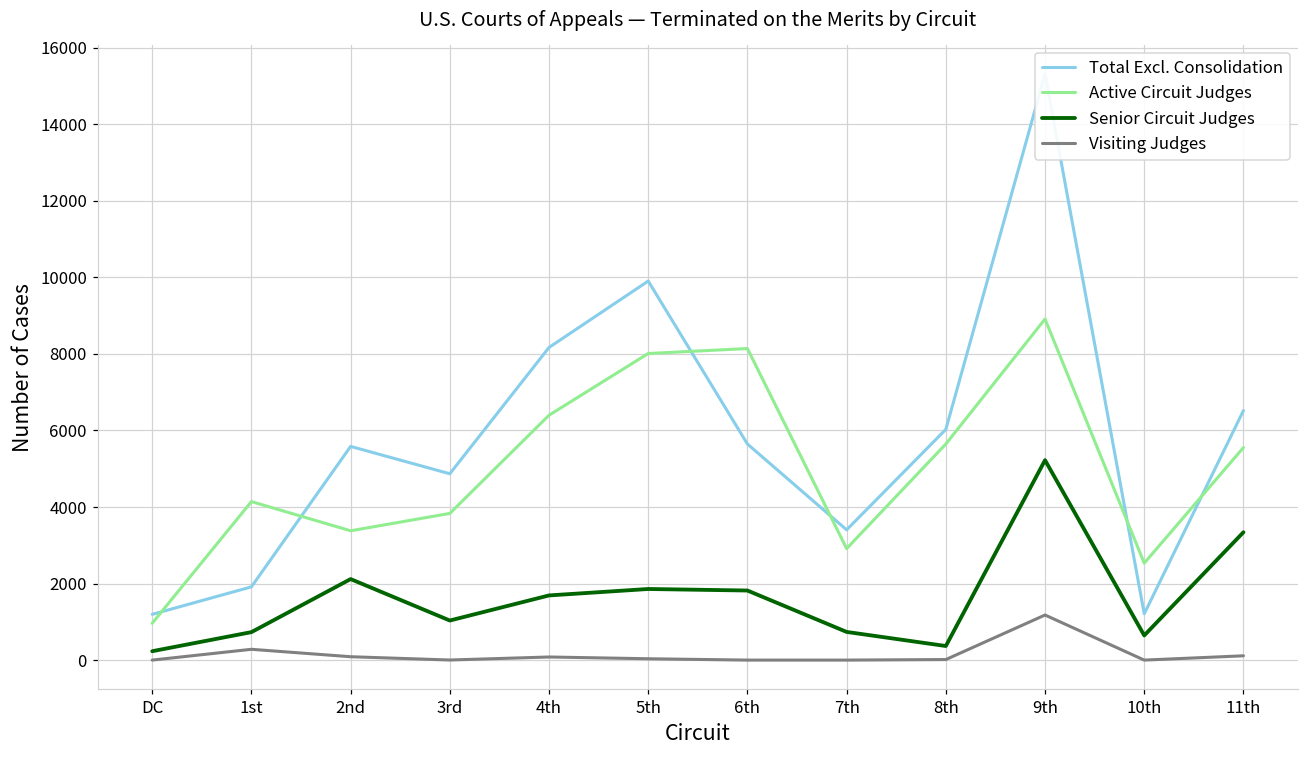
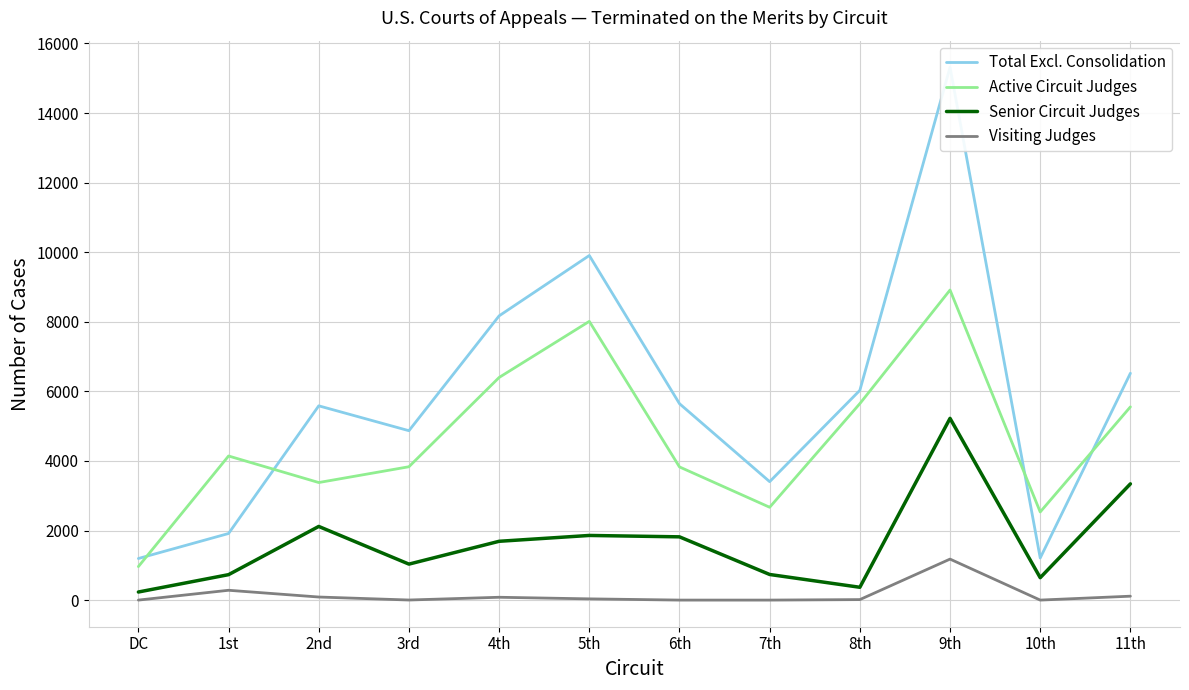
Active Circuit Judges, 6th: 8100 -> 3800
Active Circuit Judges, 7th: 2900 -> 2700
